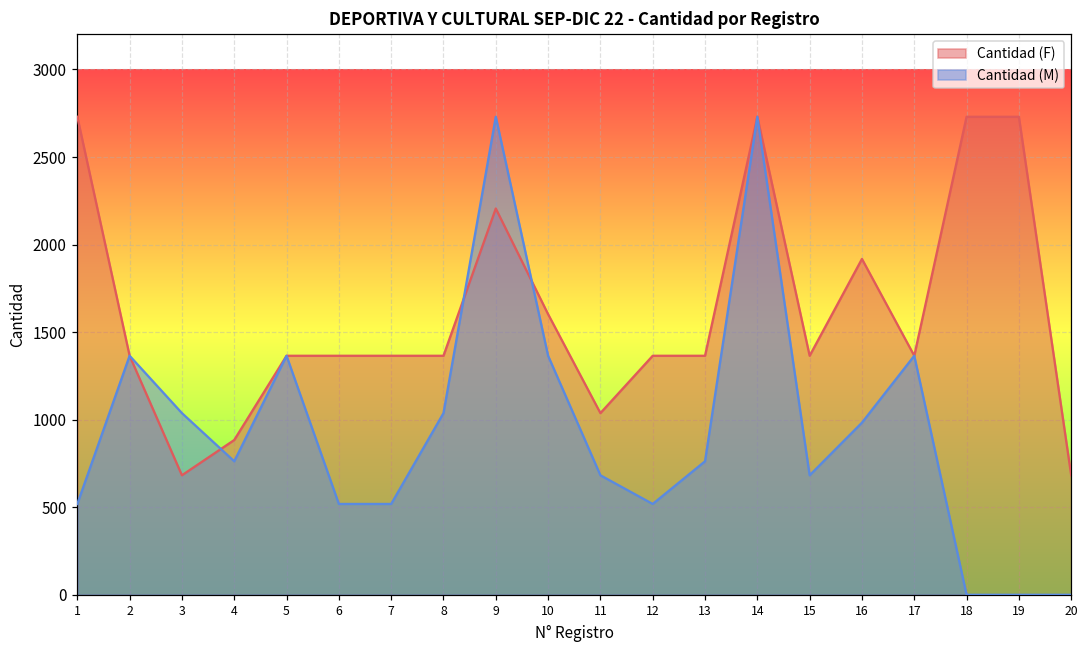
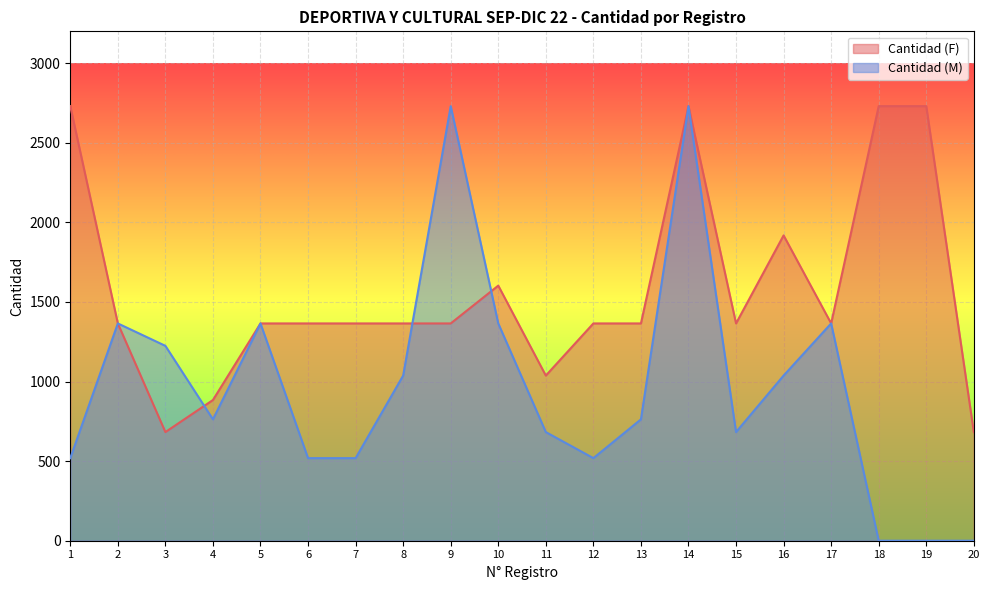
Cantidad (M), 3: 1040 -> 1220
Cantidad (F), 9: 2210 -> 1370
Cantidad (M), 16: 980 -> 1040
